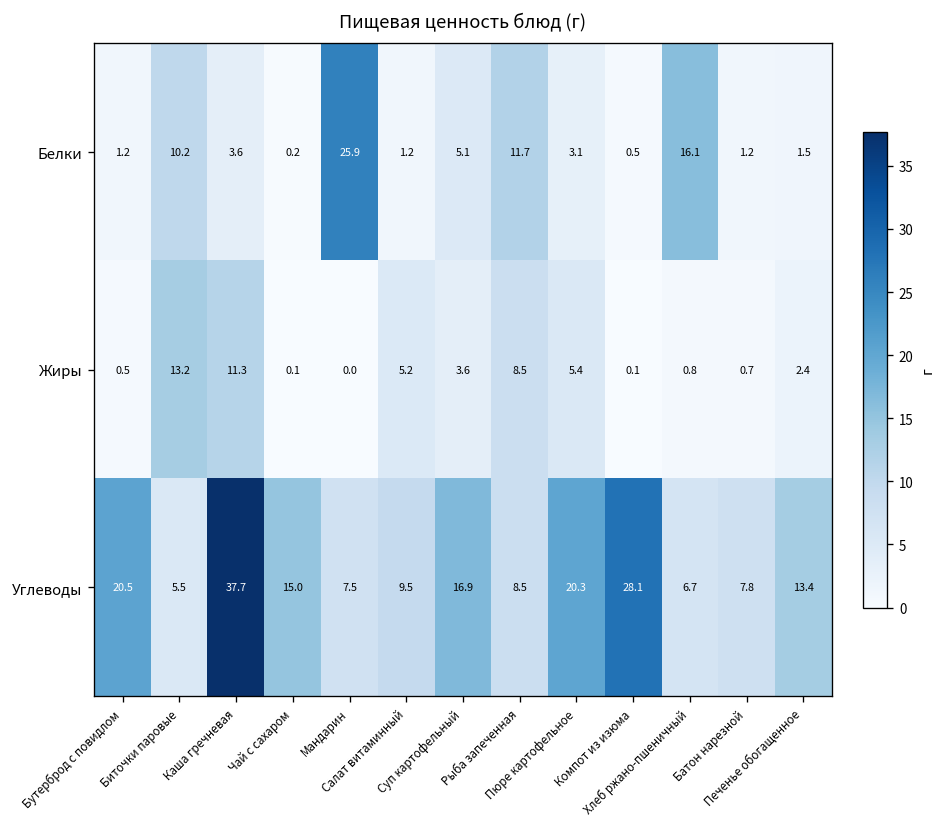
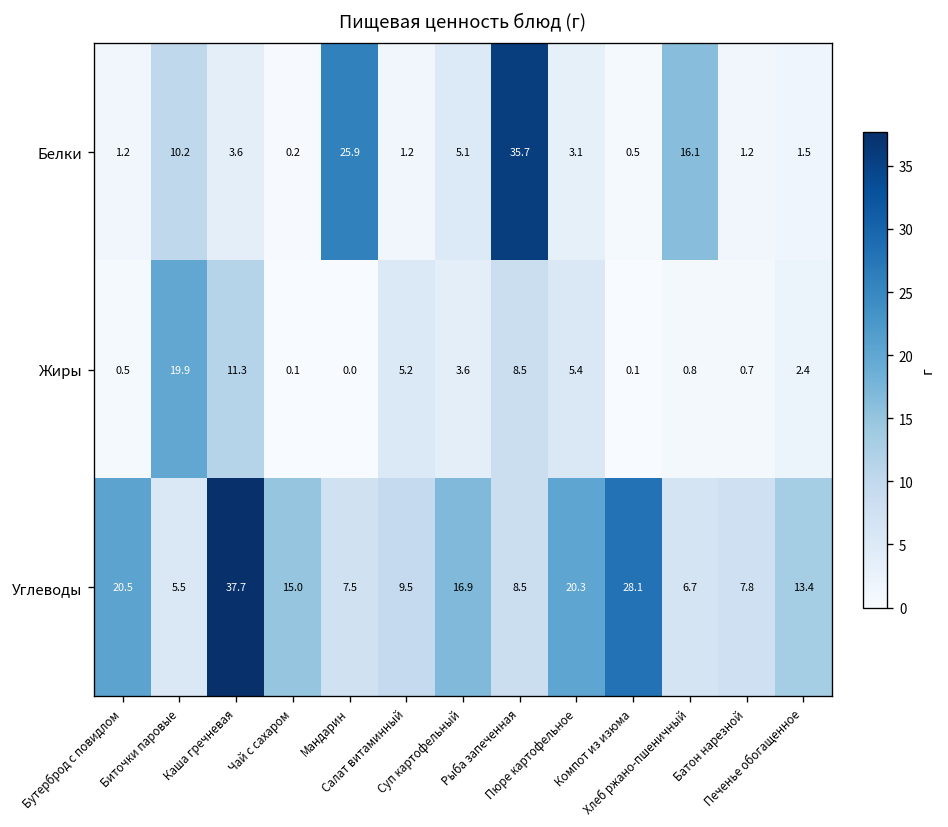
Белки, Рыба запеченная: 11.7 -> 35.7
Жиры, Биточки паровые: 13.2 -> 19.9
